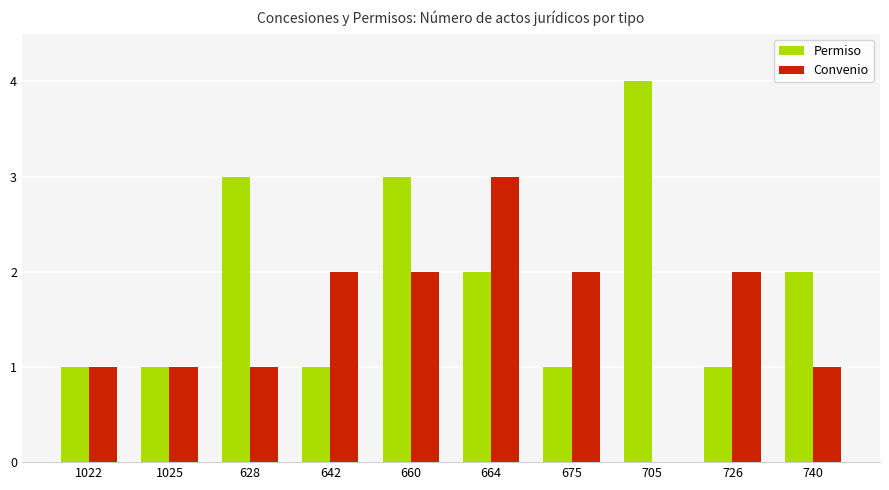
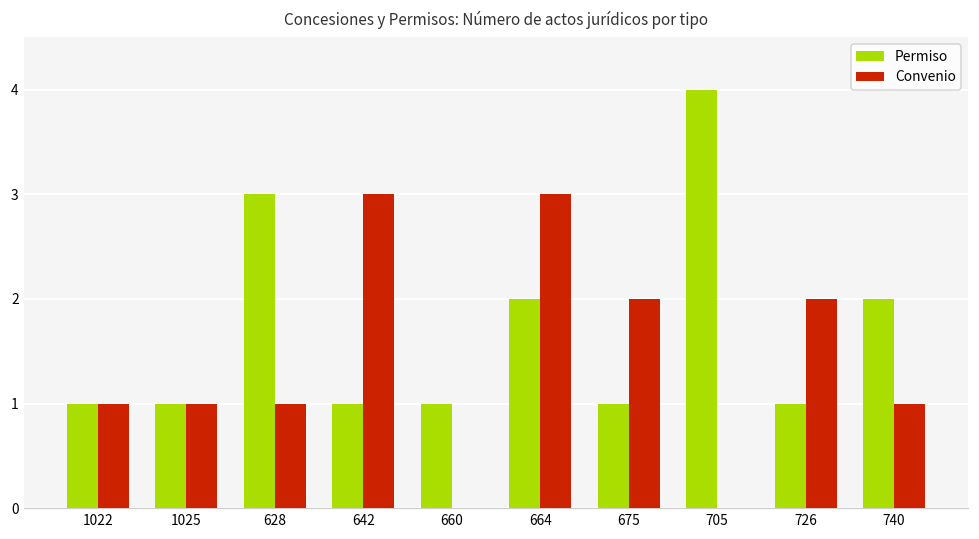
Convenio, 642: 2 -> 3
Permiso, 660: 3 -> 1
Convenio, 660: 2 -> 0
